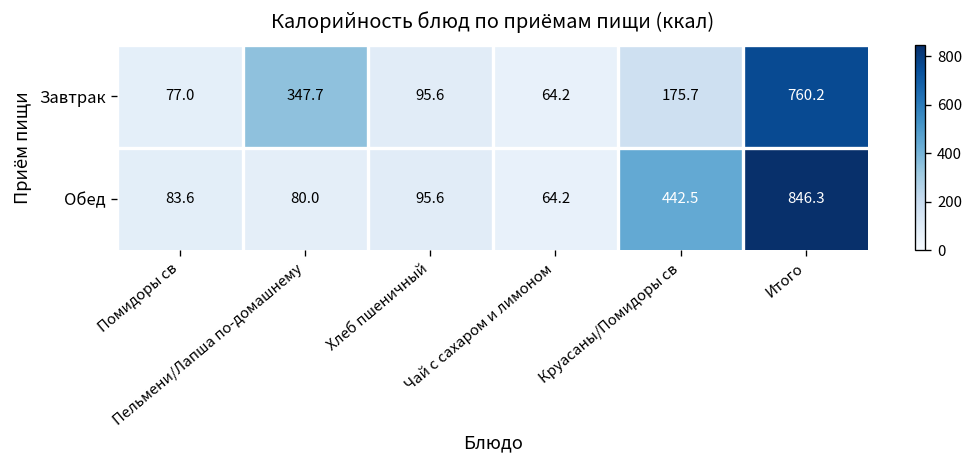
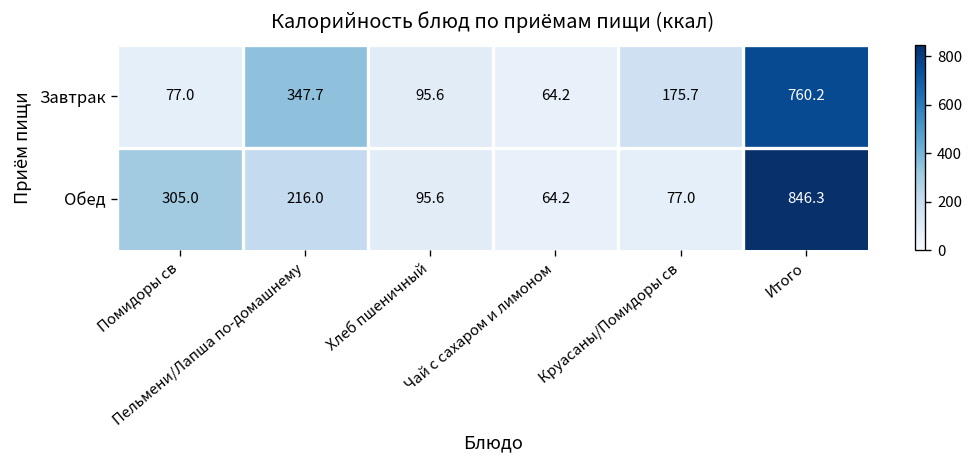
Обед, Помидоры св: 83.6 -> 305.0
Обед, Пельмени/Лапша по-домашнему: 80.0 -> 216.0
Обед, Круасаны/Помидоры св: 442.5 -> 77.0
